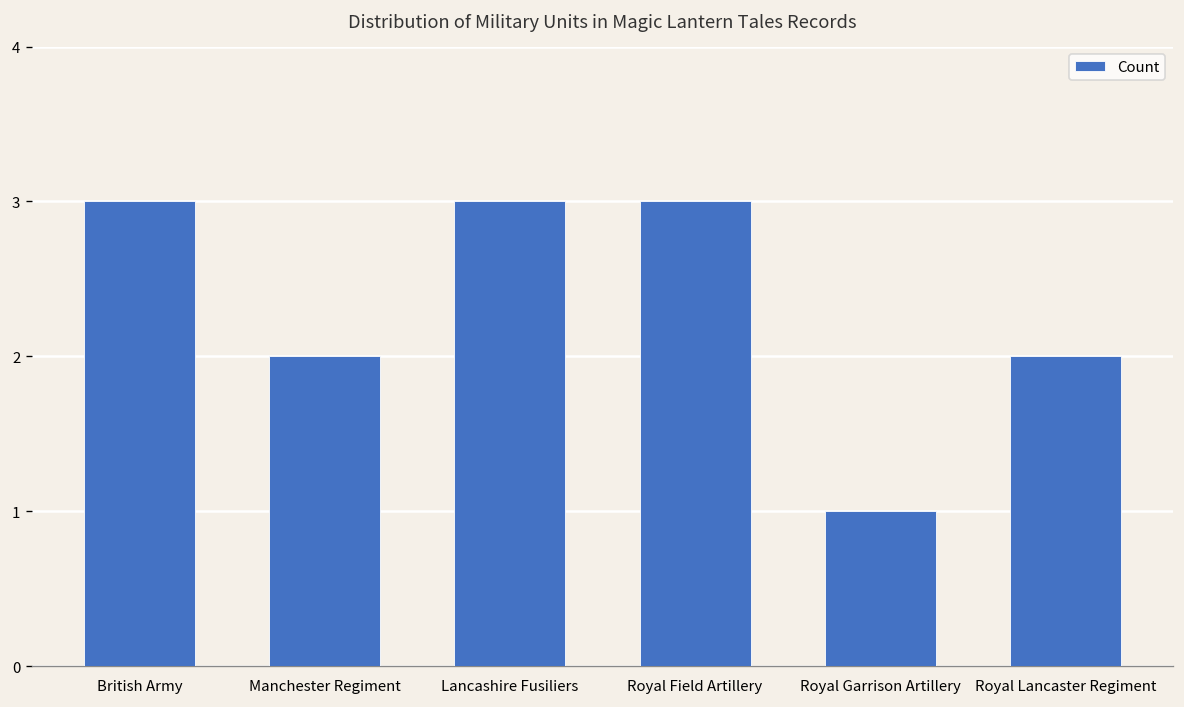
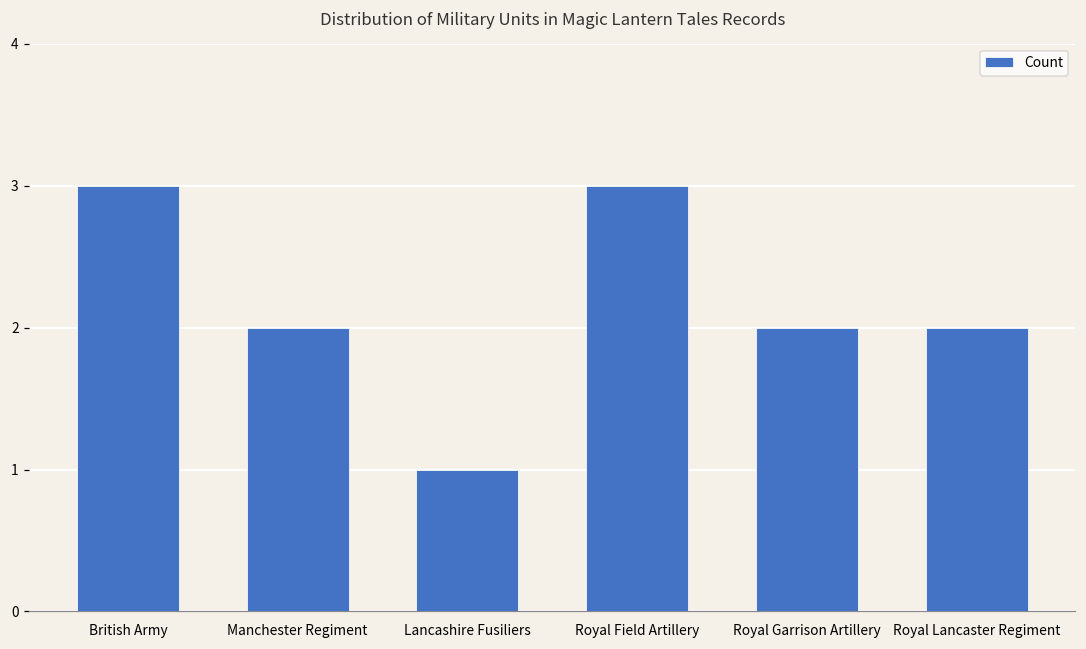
Lancashire Fusiliers: 3 -> 1
Royal Garrison Artillery: 1 -> 2
